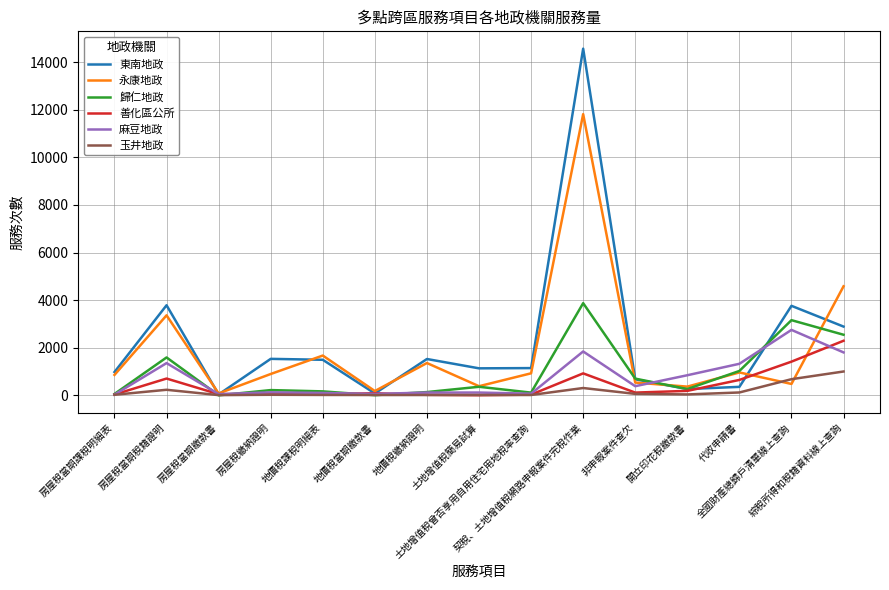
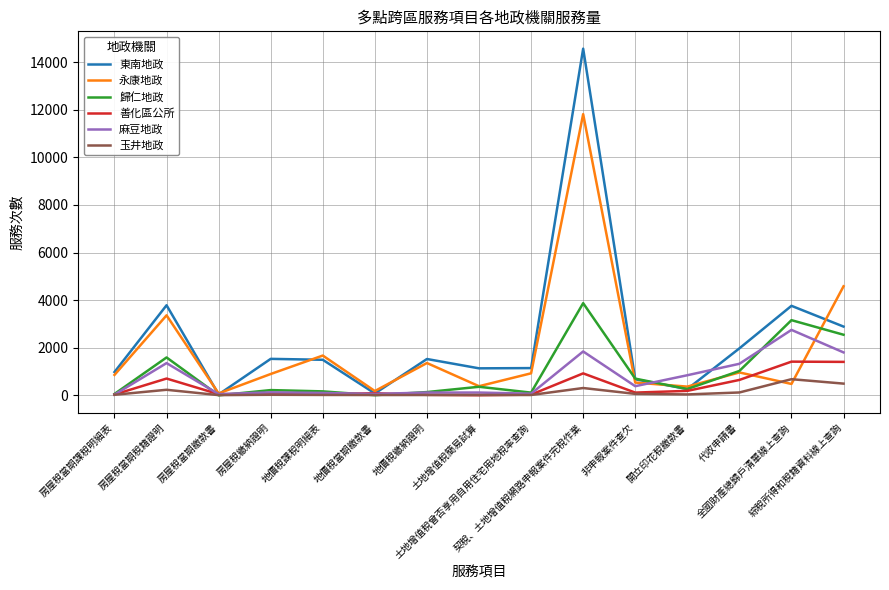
東南地政, 代收申請書: 400 -> 2000
善化區公所, 綜稅所得和稅籍資料線上查詢: 2300 -> 1400
玉井地政, 綜稅所得和稅籍資料線上查詢: 1000 -> 500
